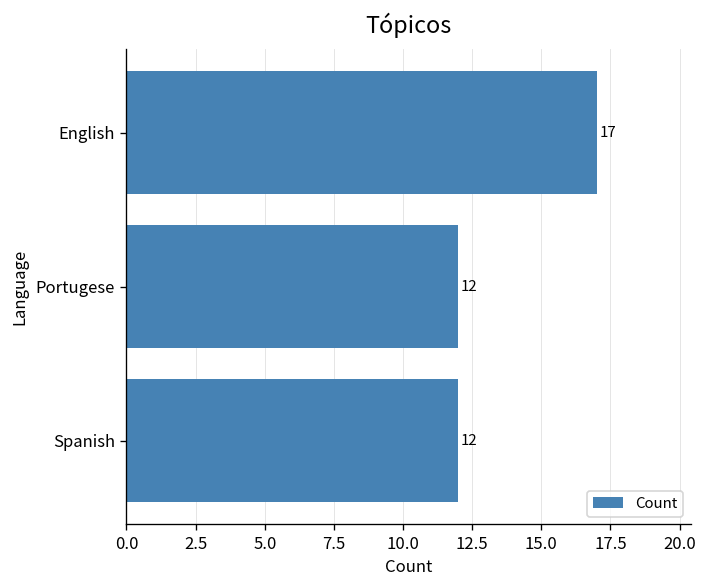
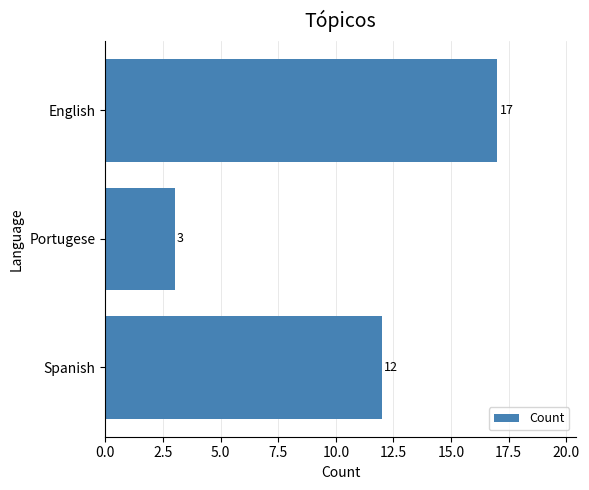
Portugese: 12 -> 3
